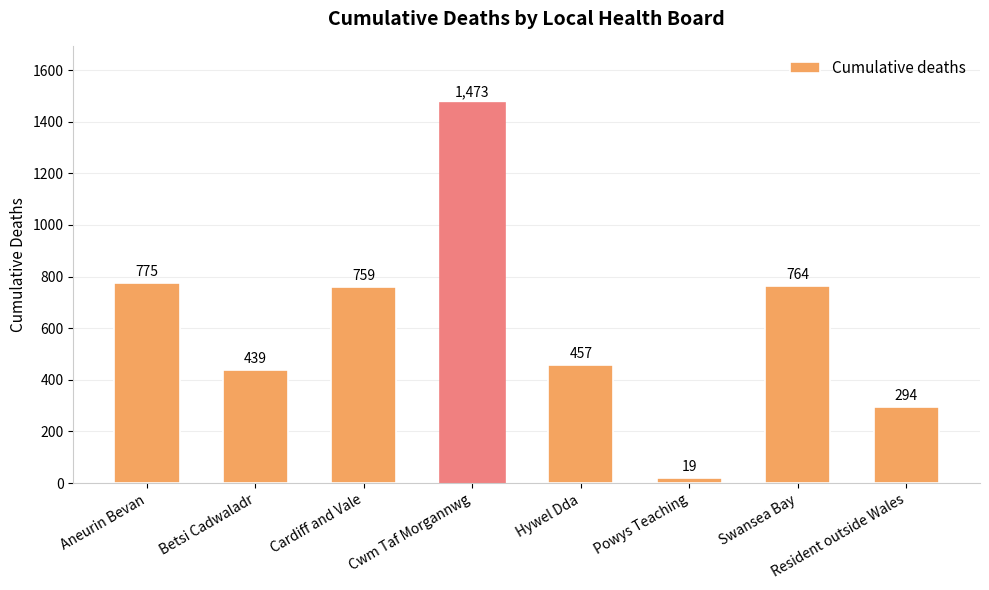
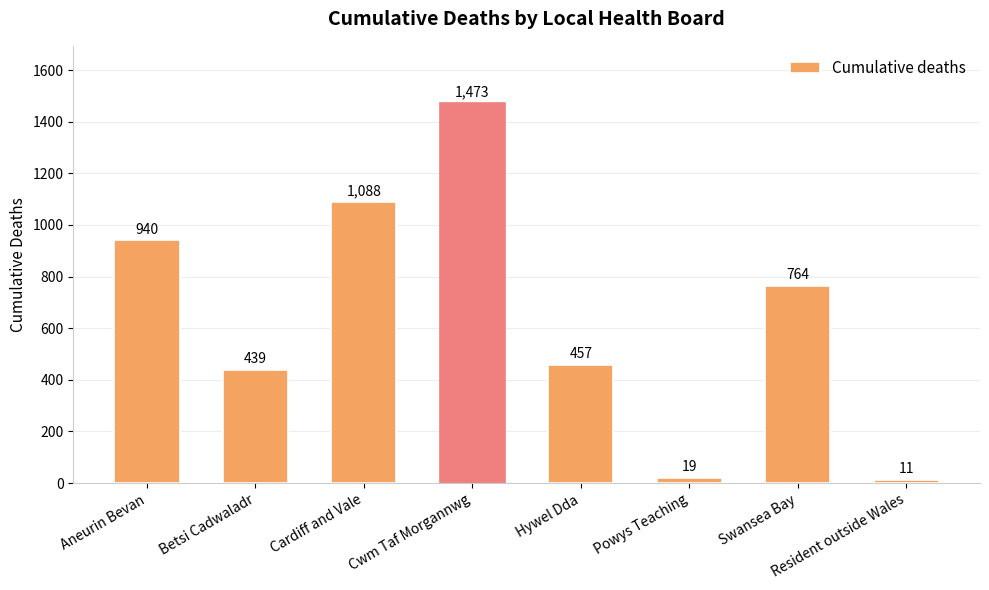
Aneurin Bevan: 775 -> 940
Cardiff and Vale: 759 -> 1,088
Resident outside Wales: 294 -> 11
